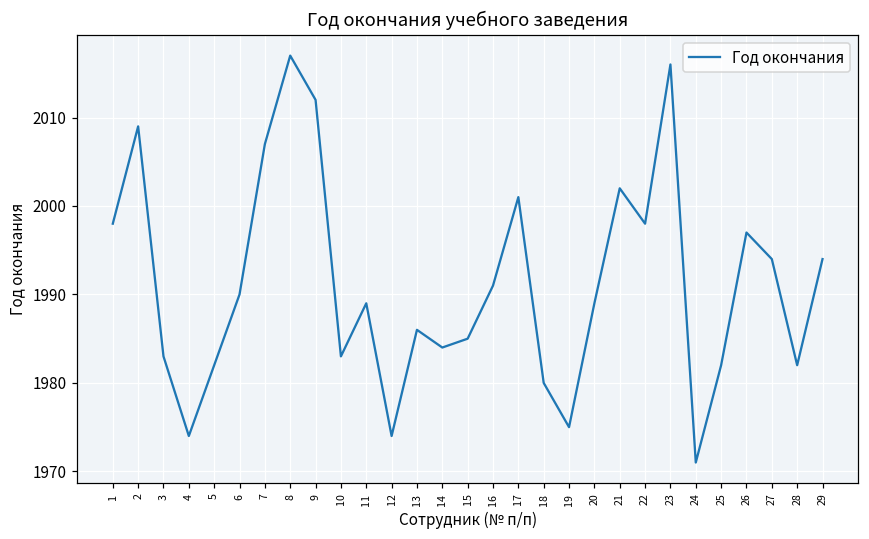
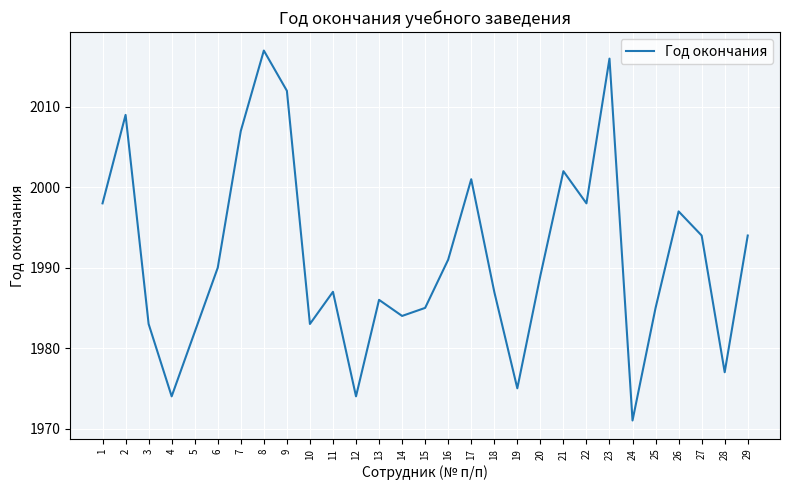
11: 1989 -> 1987
18: 1980 -> 1987
25: 1982 -> 1985
28: 1982 -> 1977
